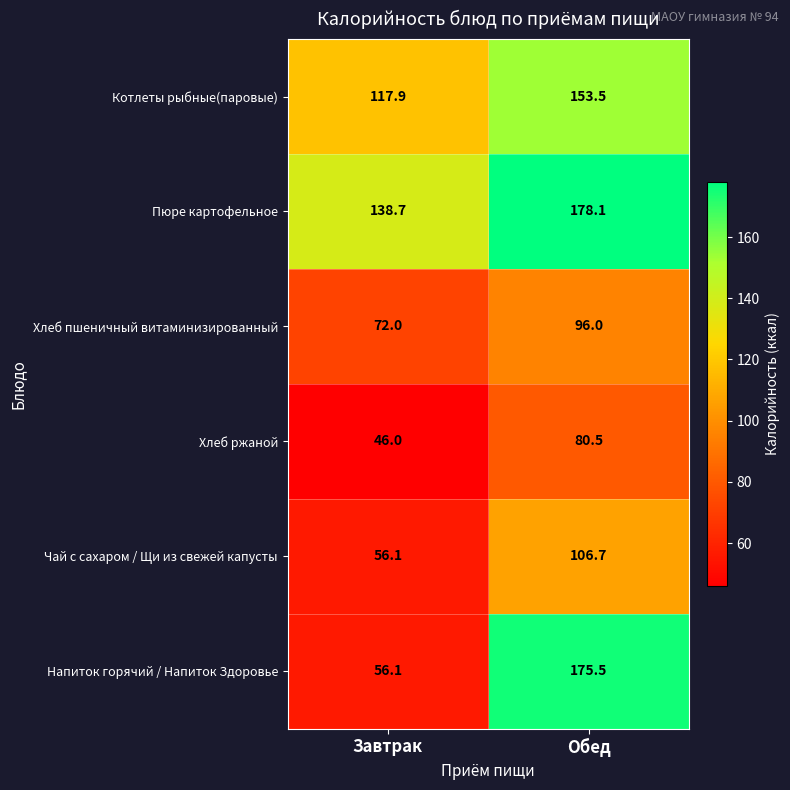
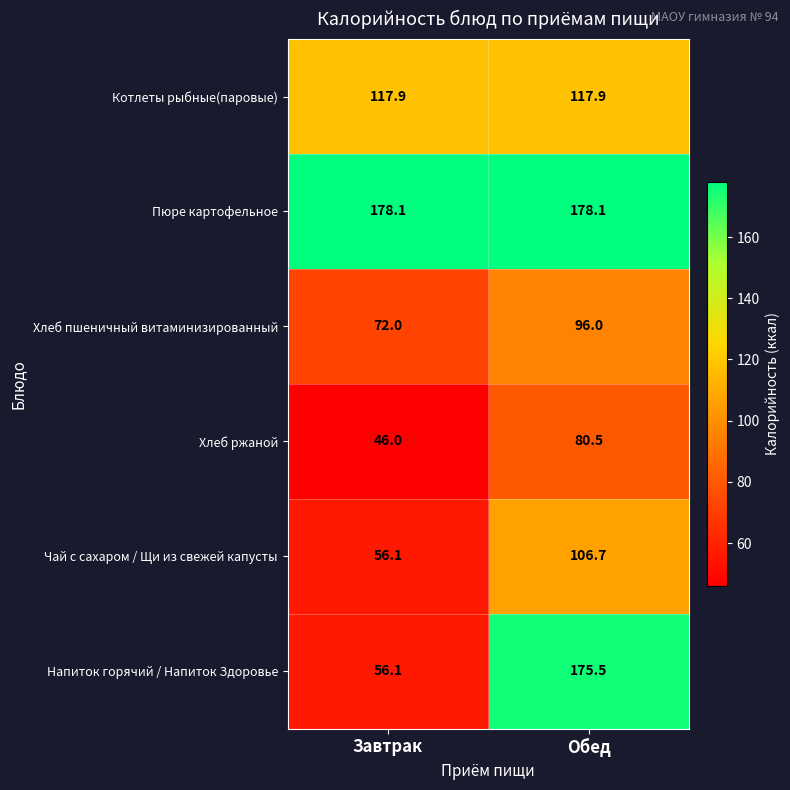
Котлеты рыбные(паровые), Обед: 153.5 -> 117.9
Пюре картофельное, Завтрак: 138.7 -> 178.1
